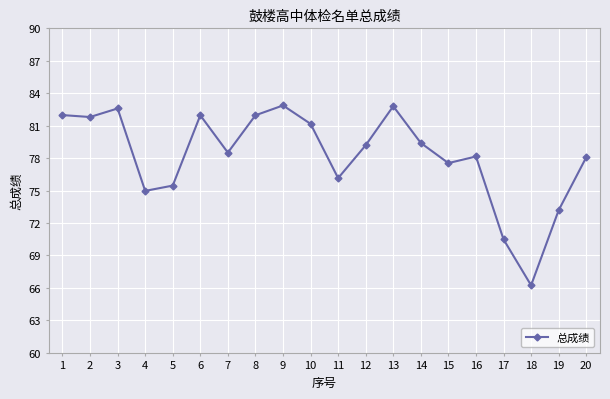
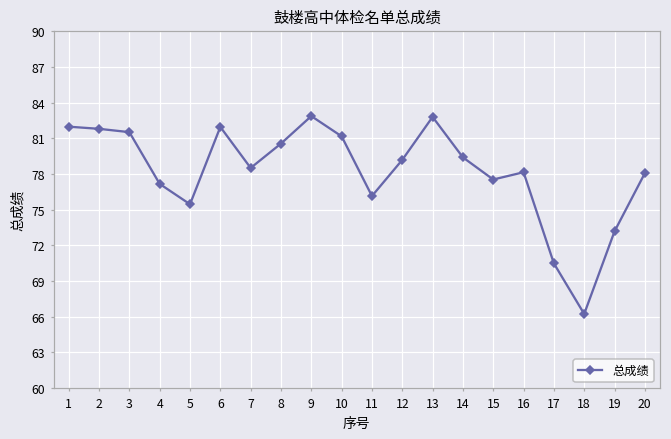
3: 82.6 -> 81.5
4: 75.0 -> 77.2
8: 82.0 -> 80.6
